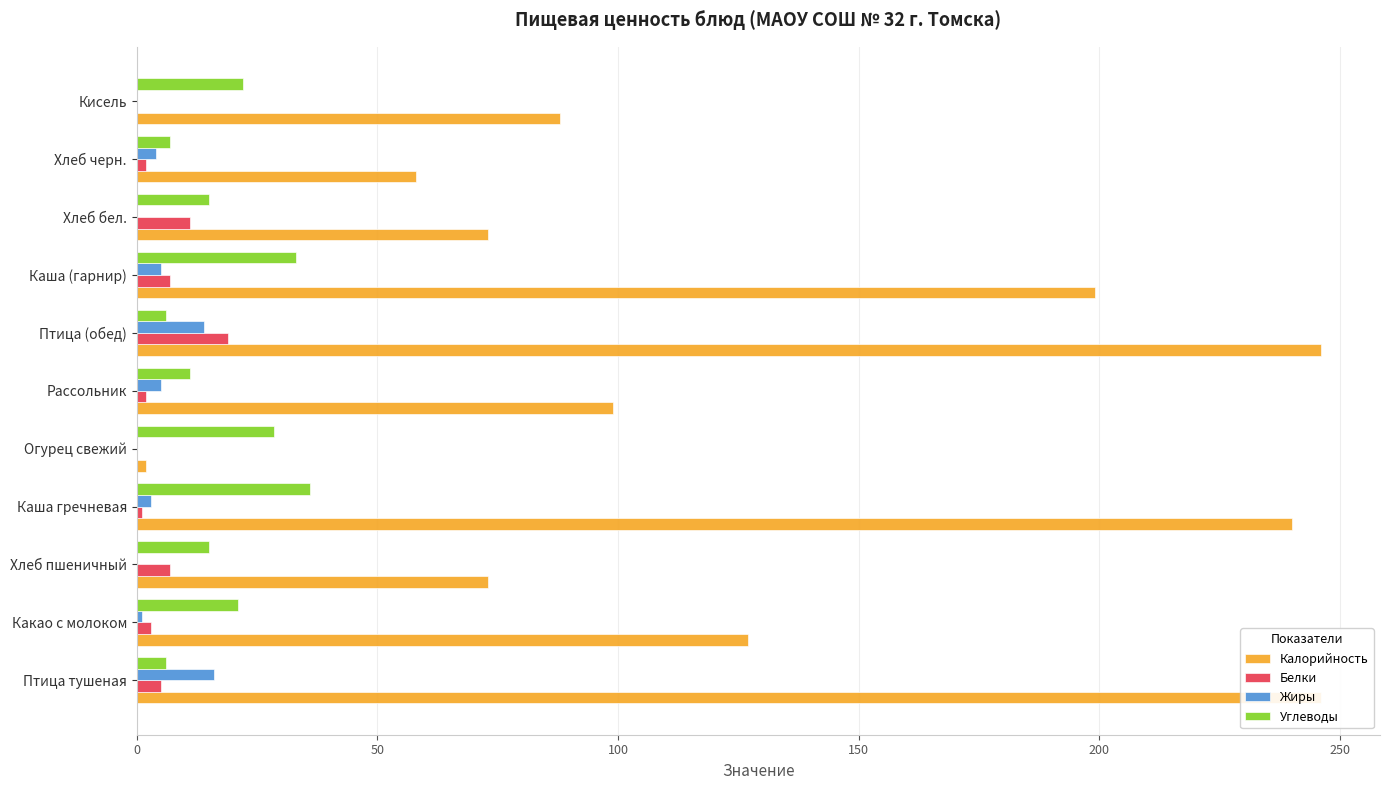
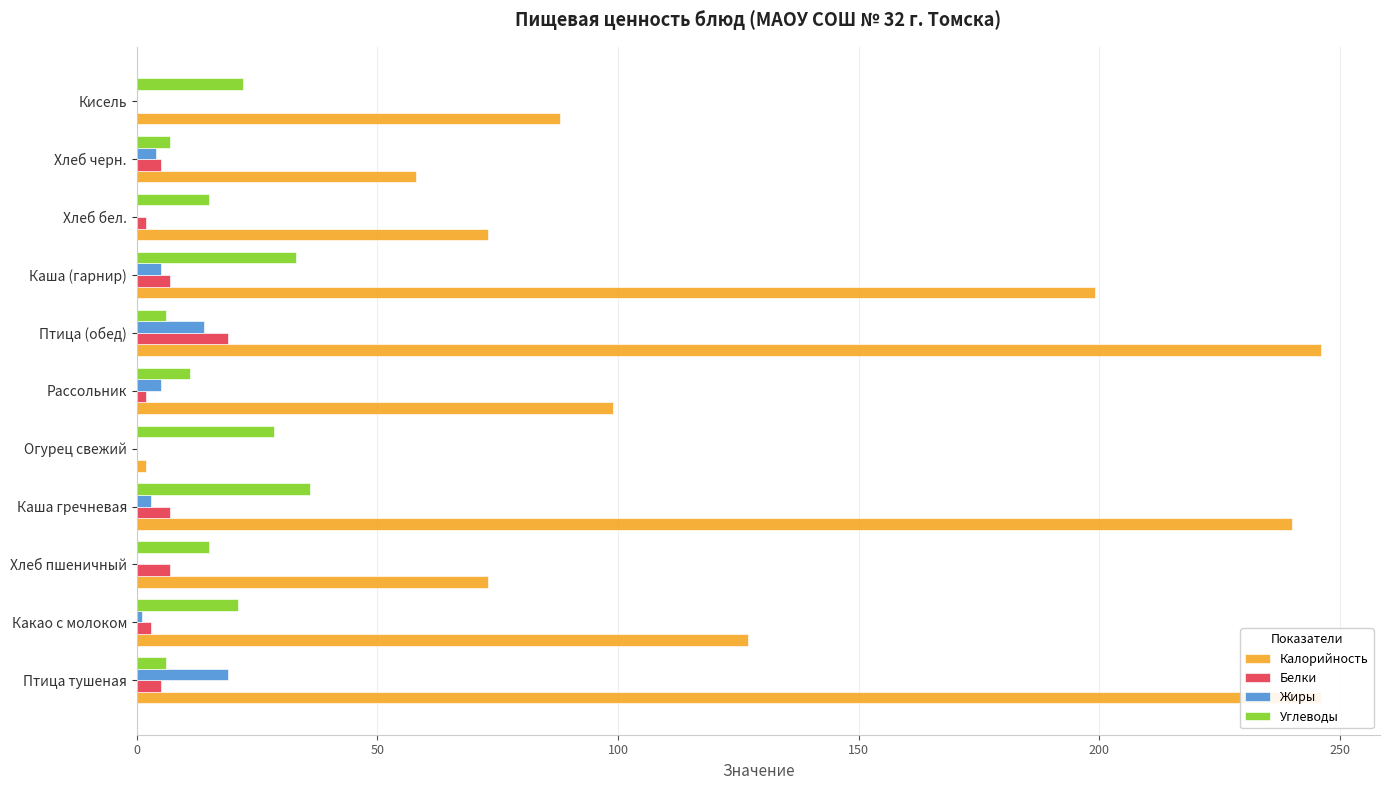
Белки, Хлеб черн.: 2 -> 5
Белки, Хлеб бел.: 11 -> 2
Белки, Каша гречневая: 1 -> 7
Жиры, Птица тушеная: 16 -> 19
